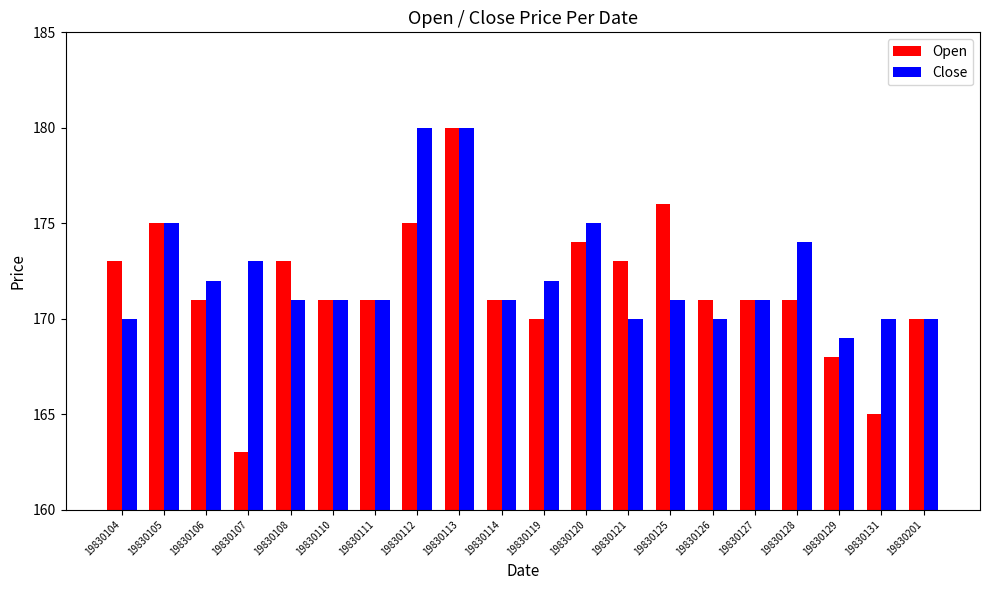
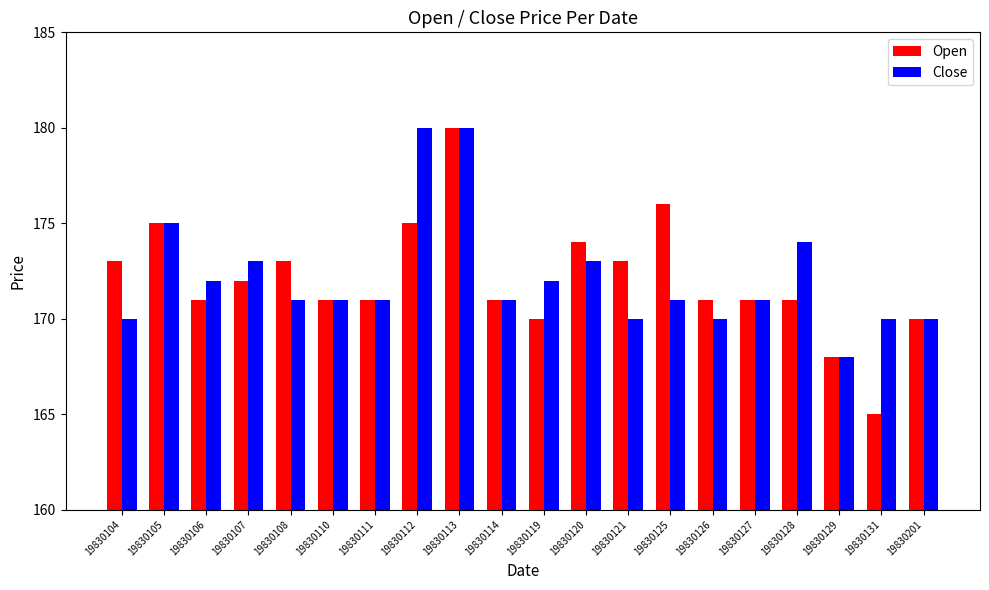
Open, 19830107: 163 -> 172
Close, 19830120: 175 -> 173
Close, 19830129: 169 -> 168
